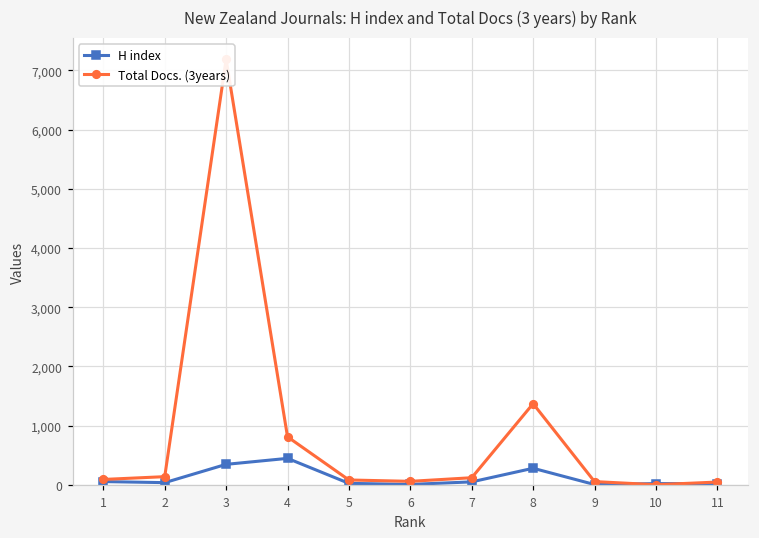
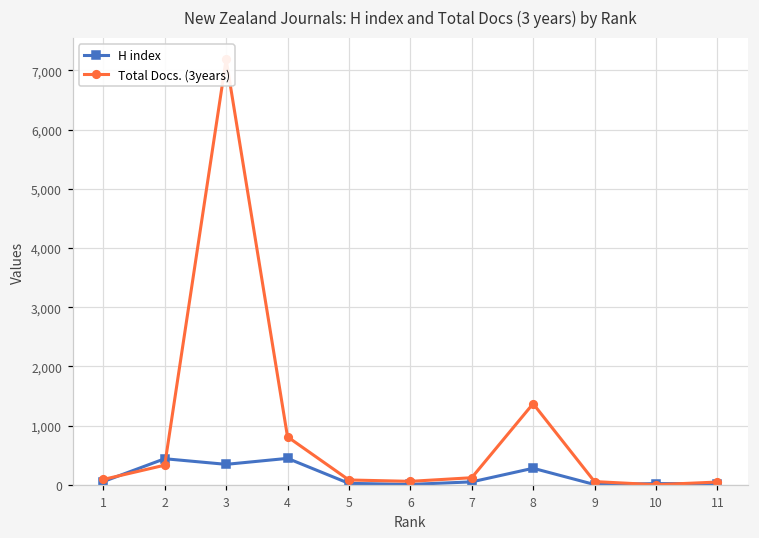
H index, 2: 0 -> 400
Total Docs. (3years), 2: 100 -> 300
